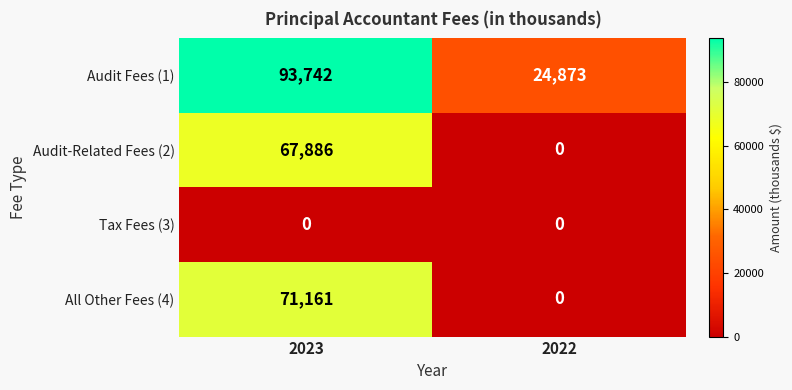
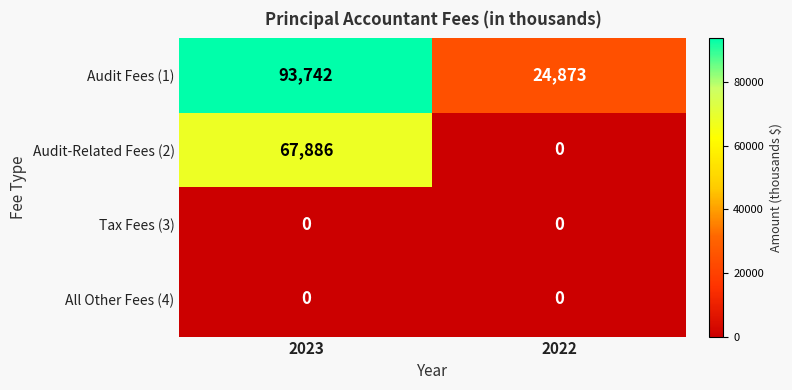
All Other Fees (4), 2023: 71,161 -> 0
